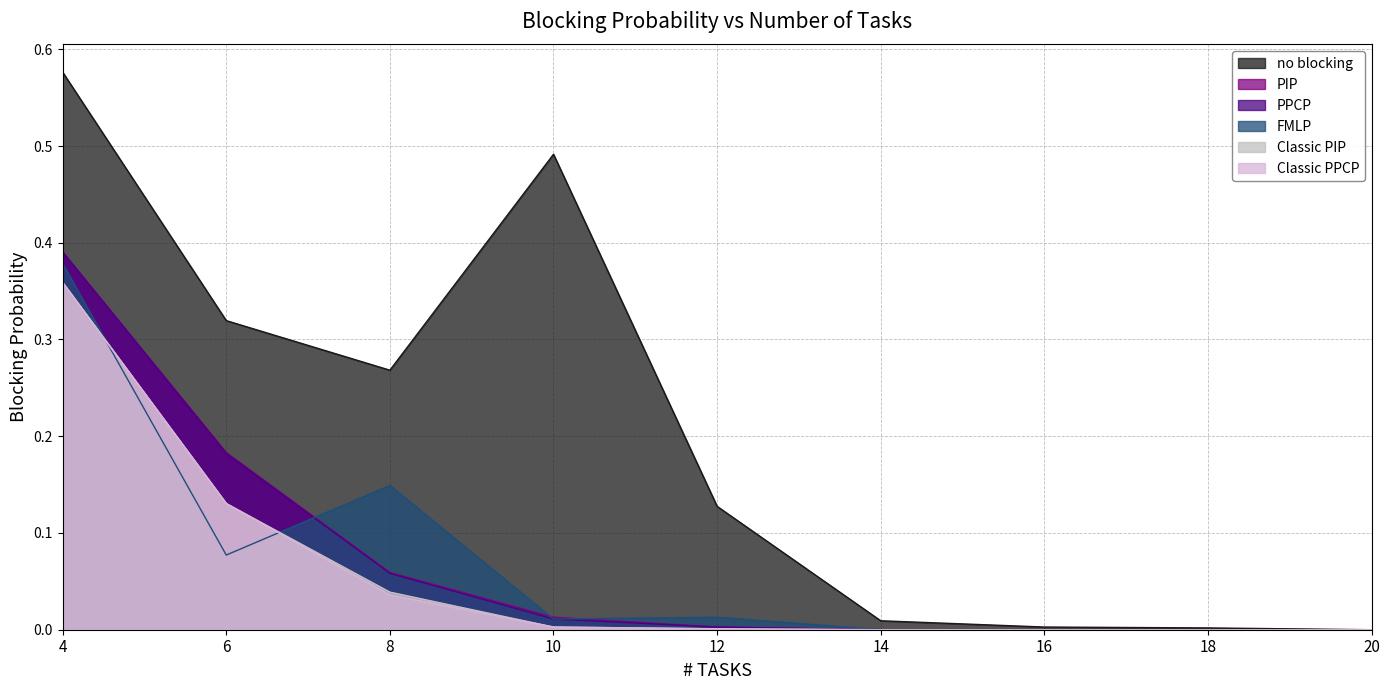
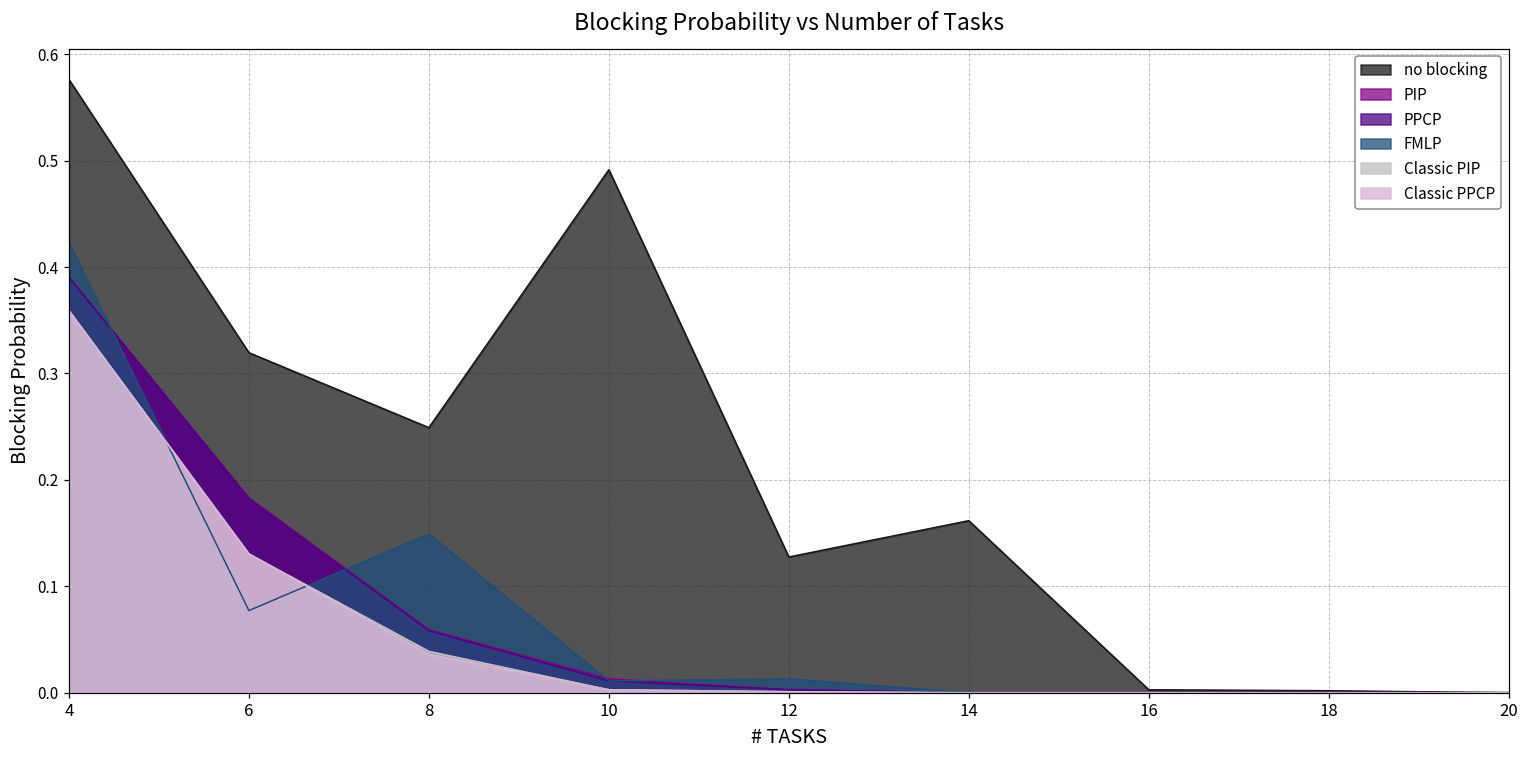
FMLP, 4: 0.38 -> 0.42
no blocking, 8: 0.27 -> 0.25
no blocking, 14: 0.01 -> 0.16
